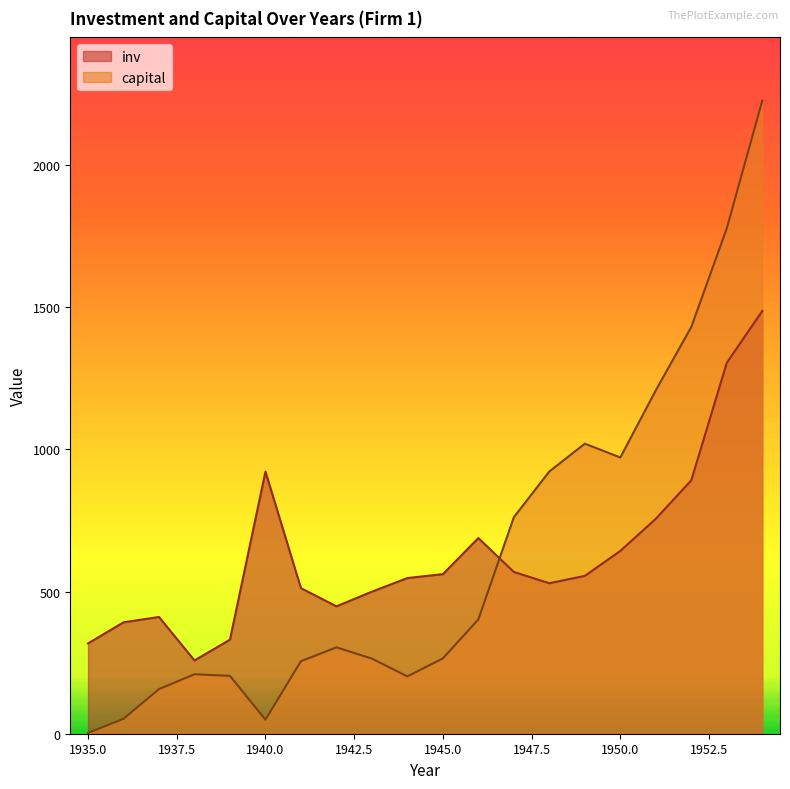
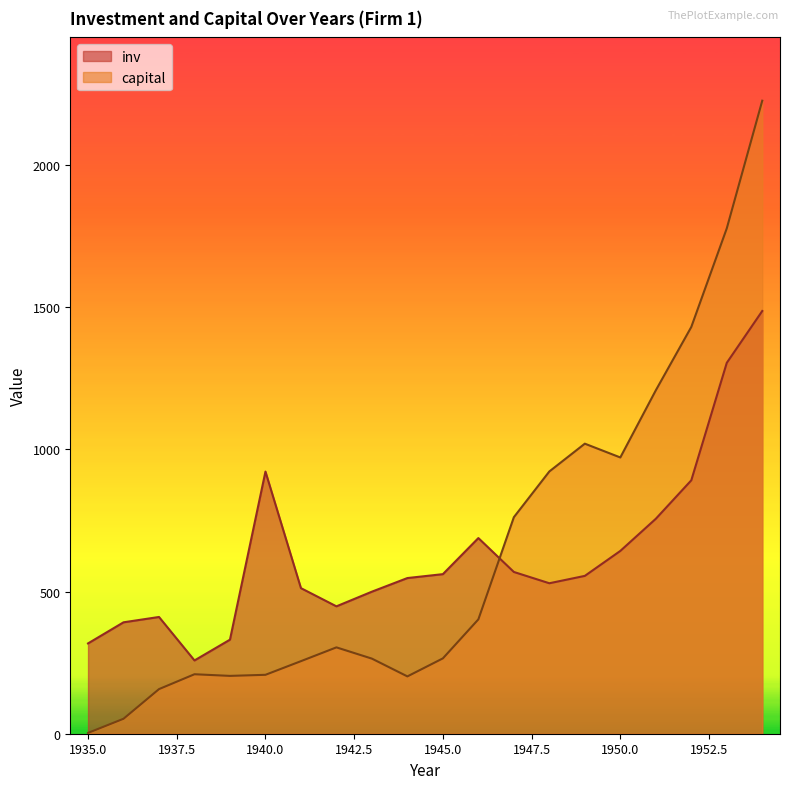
capital, 1940.0: 50 -> 210
